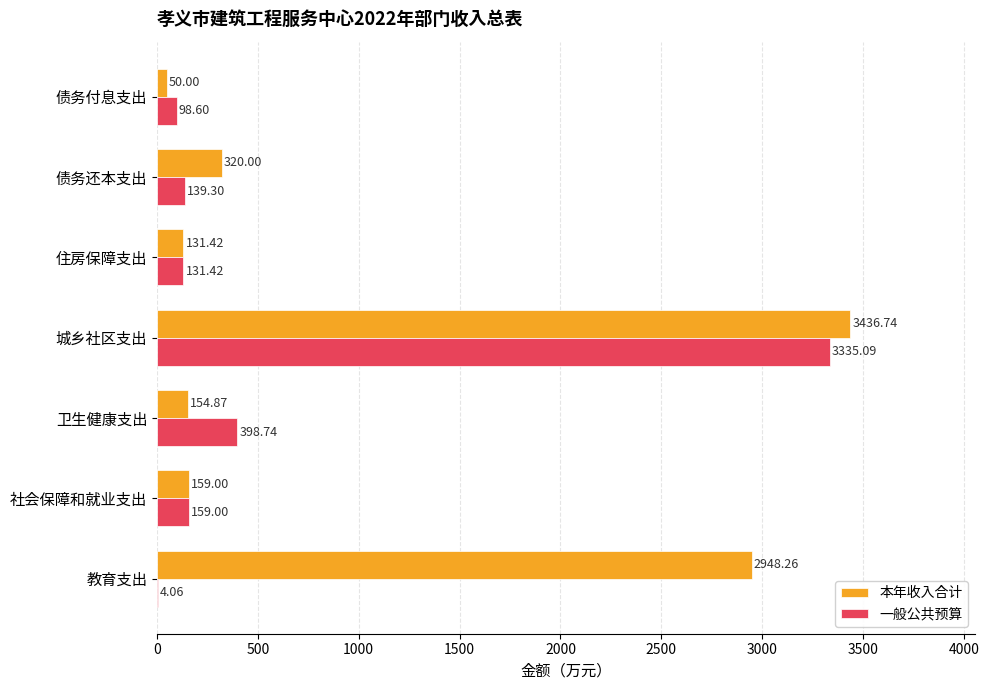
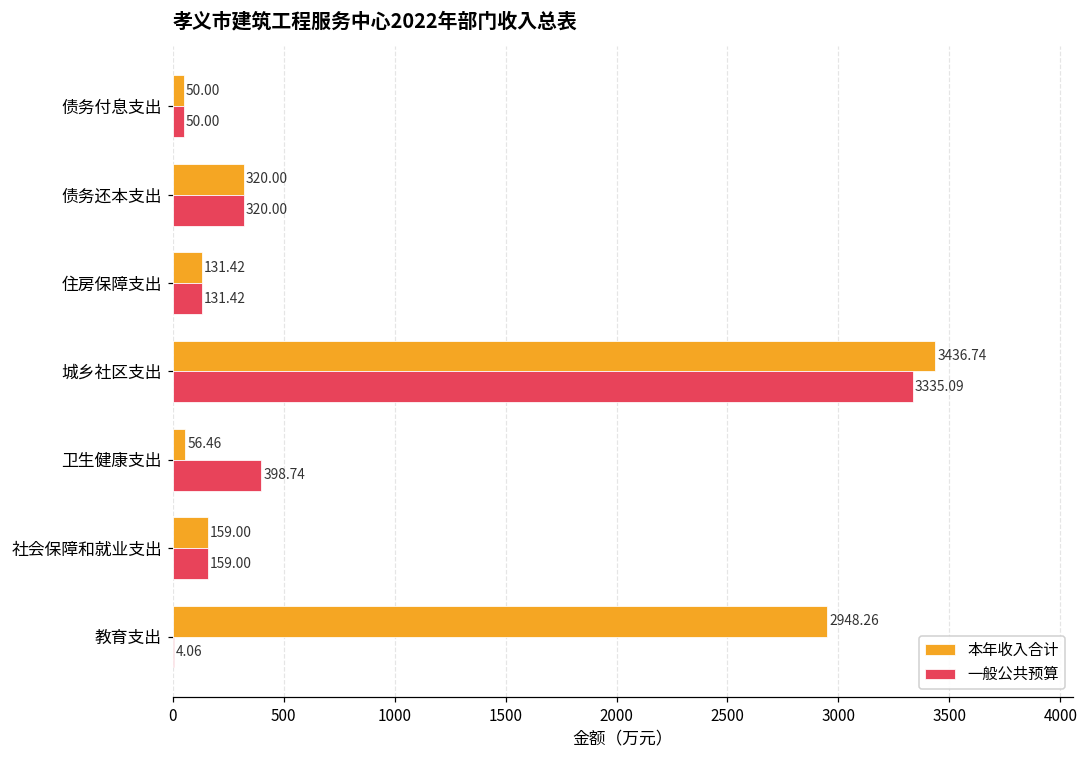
一般公共预算, 债务付息支出: 98.60 -> 50.00
一般公共预算, 债务还本支出: 139.30 -> 320.00
本年收入合计, 卫生健康支出: 154.87 -> 56.46
